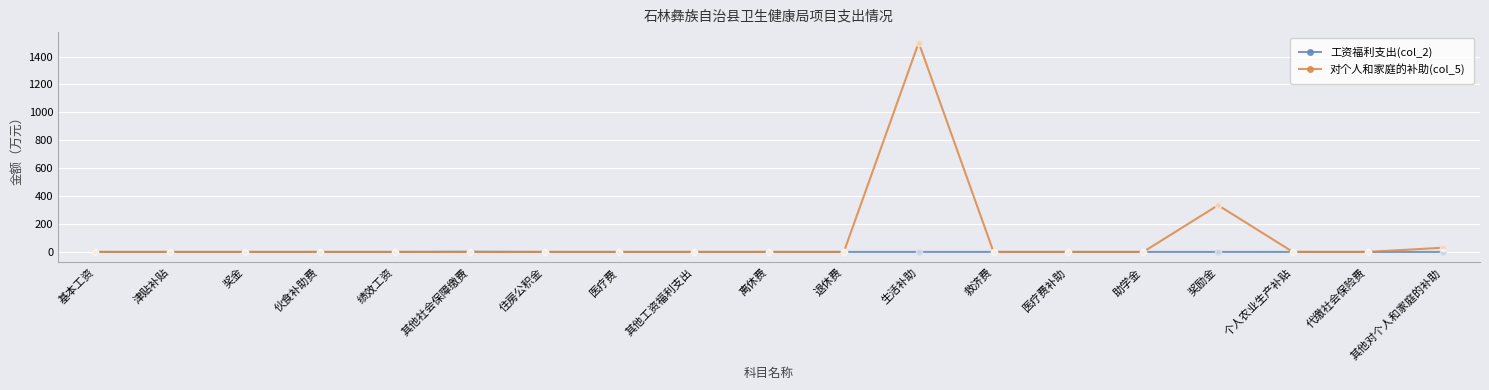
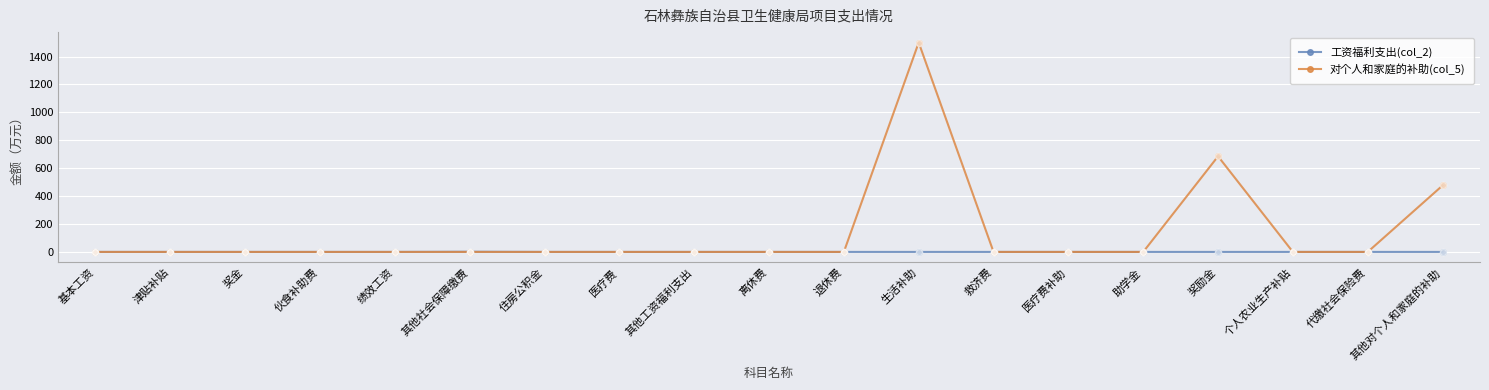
对个人和家庭的补助(col_5), 奖励金: 330 -> 690
对个人和家庭的补助(col_5), 其他对个人和家庭的补助: 30 -> 480
